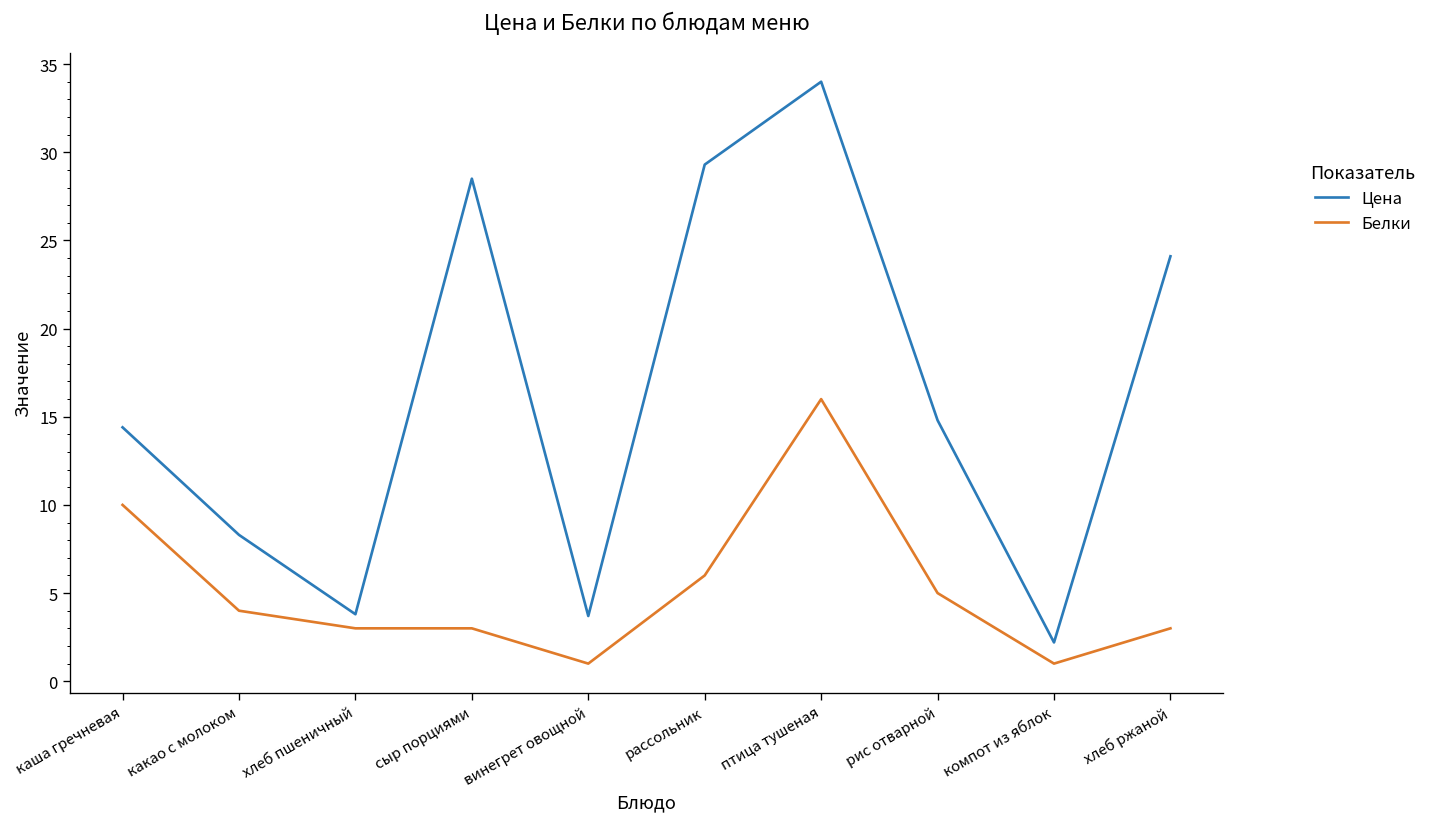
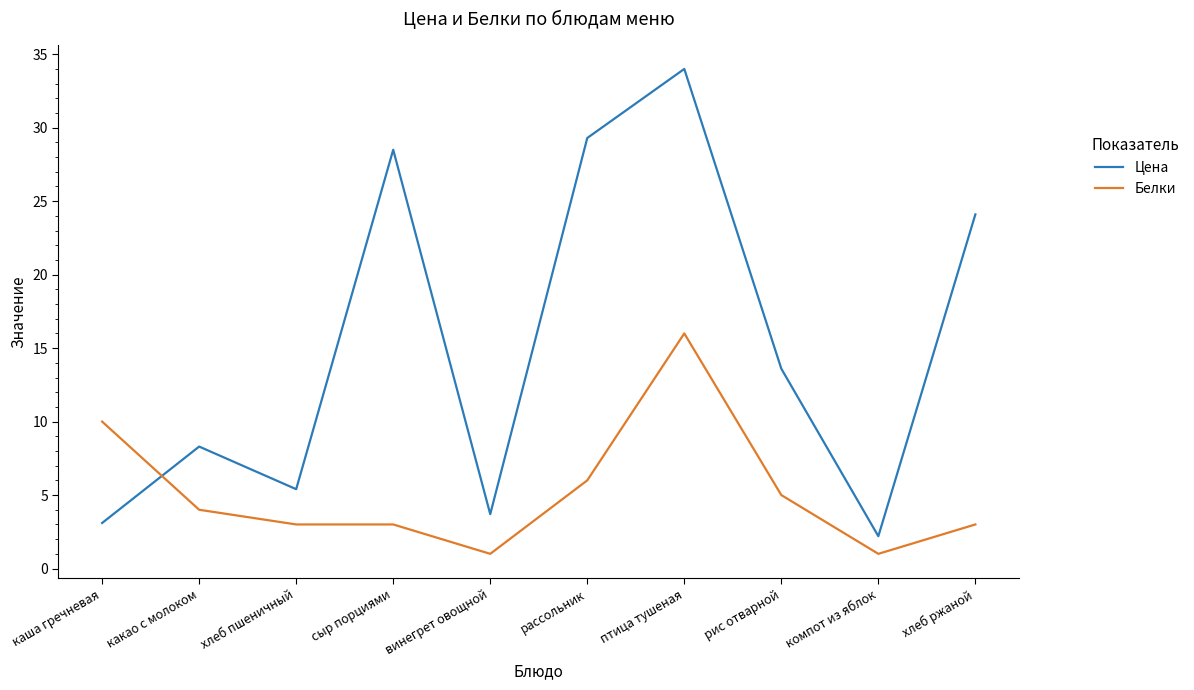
Цена, каша гречневая: 14.4 -> 3.1
Цена, хлеб пшеничный: 3.8 -> 5.4
Цена, рис отварной: 14.8 -> 13.6
